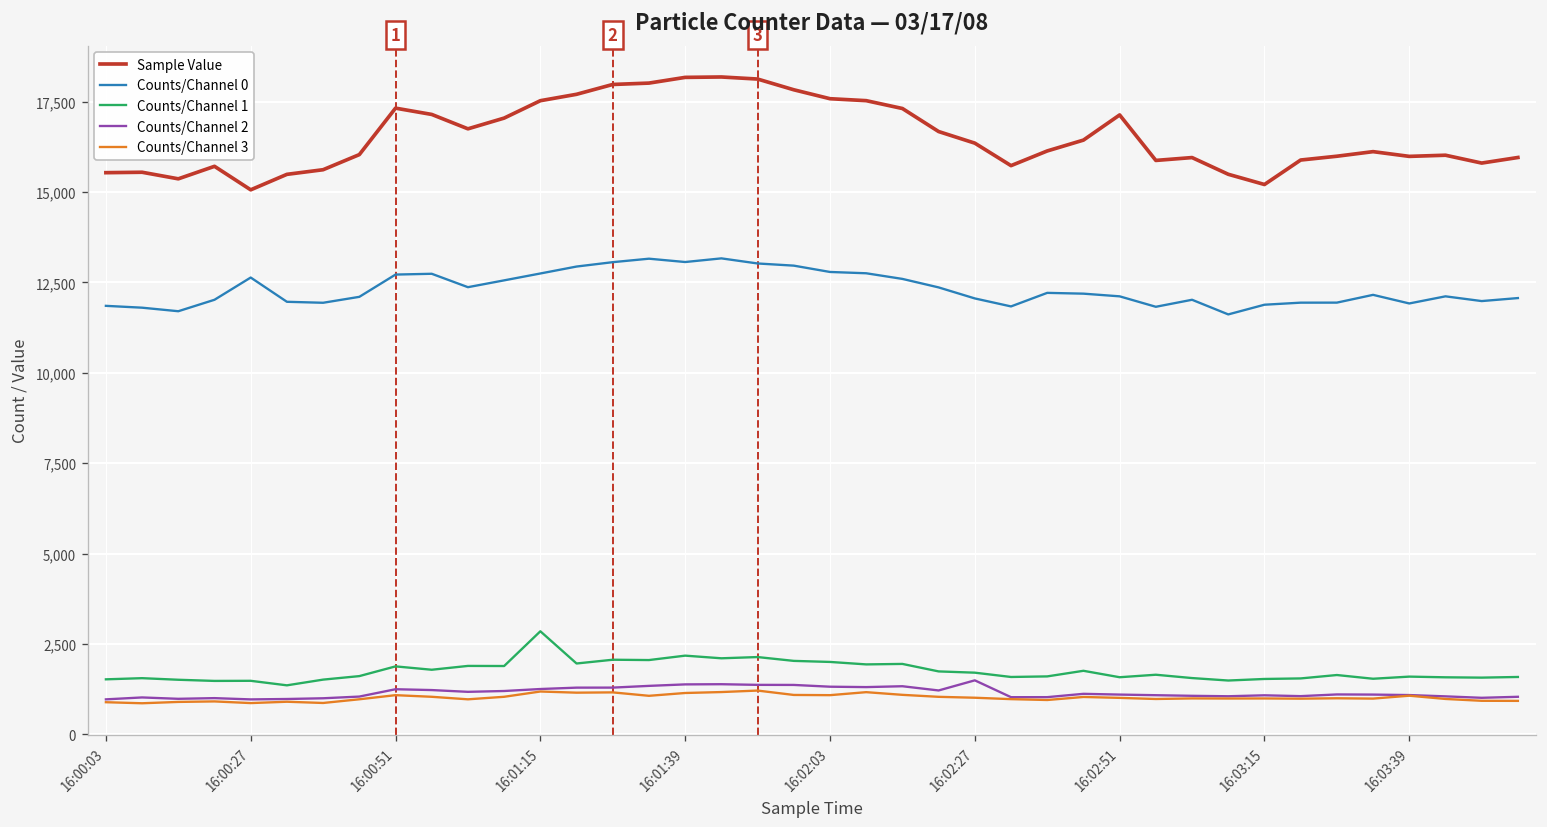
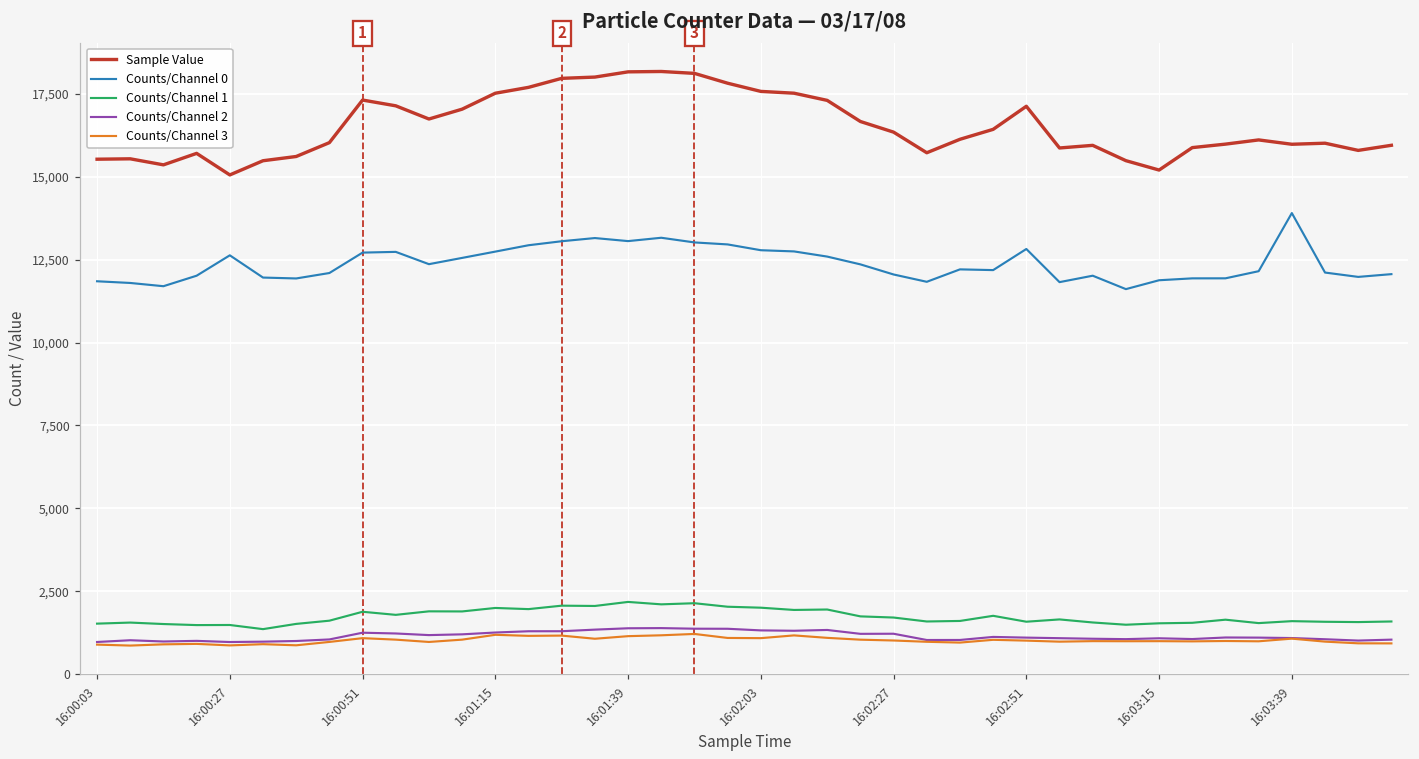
Counts/Channel 1, 16:01:15: 2,800 -> 2,000
Counts/Channel 2, 16:02:27: 1,500 -> 1,200
Counts/Channel 0, 16:02:51: 12,100 -> 12,800
Counts/Channel 0, 16:03:39: 11,900 -> 13,900
